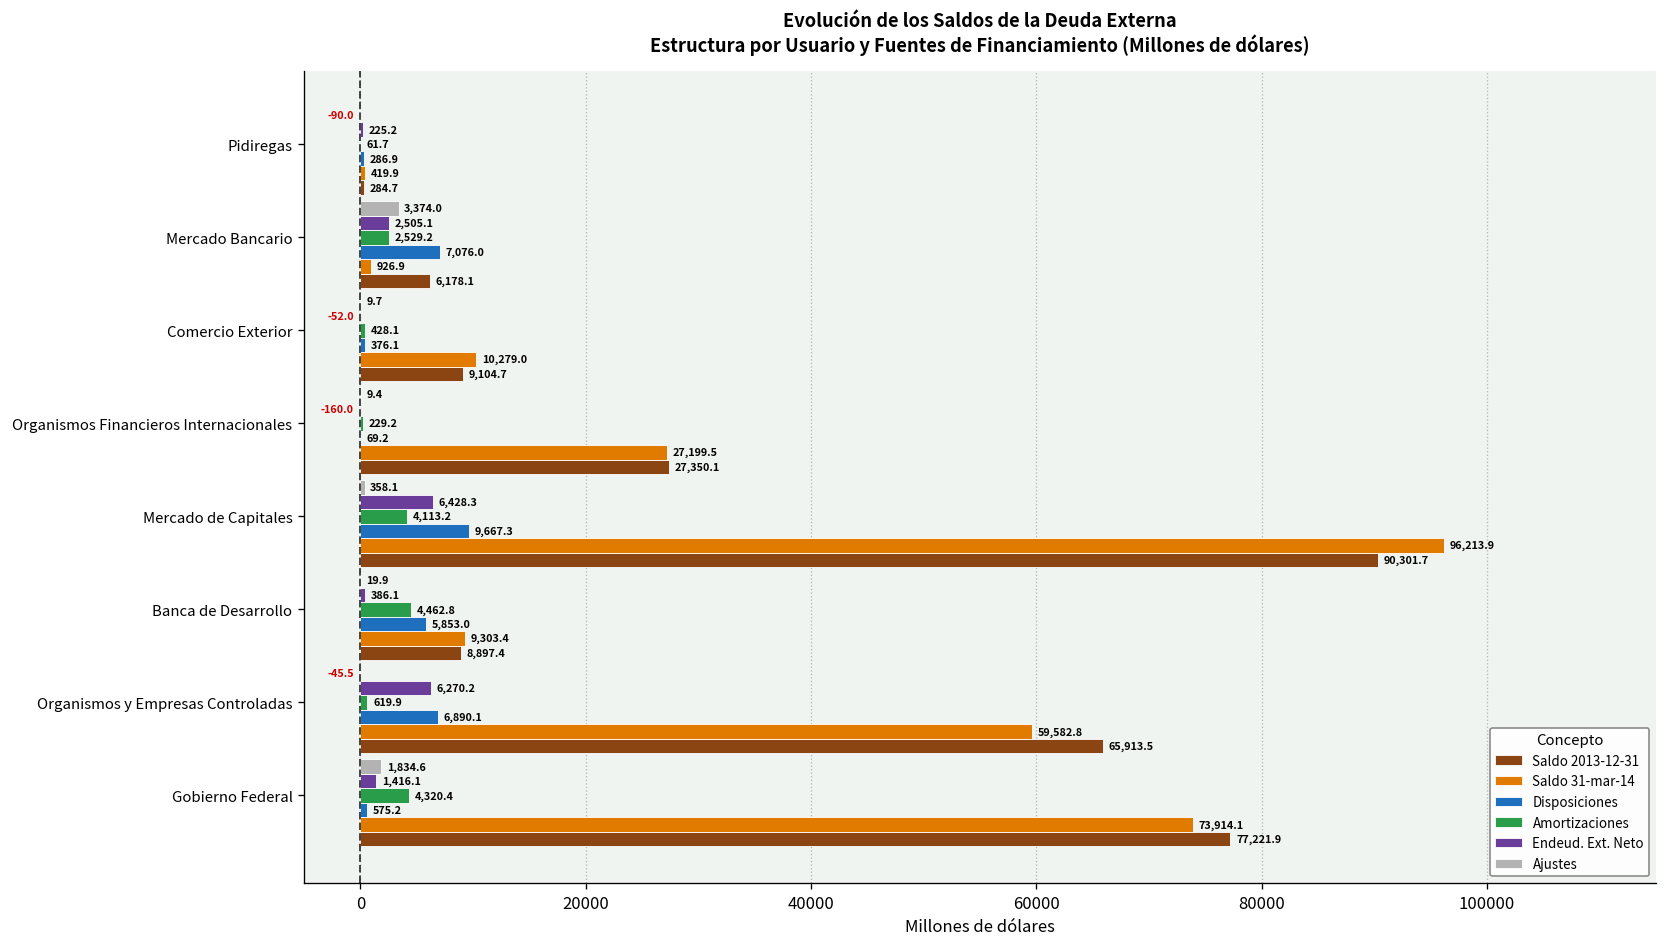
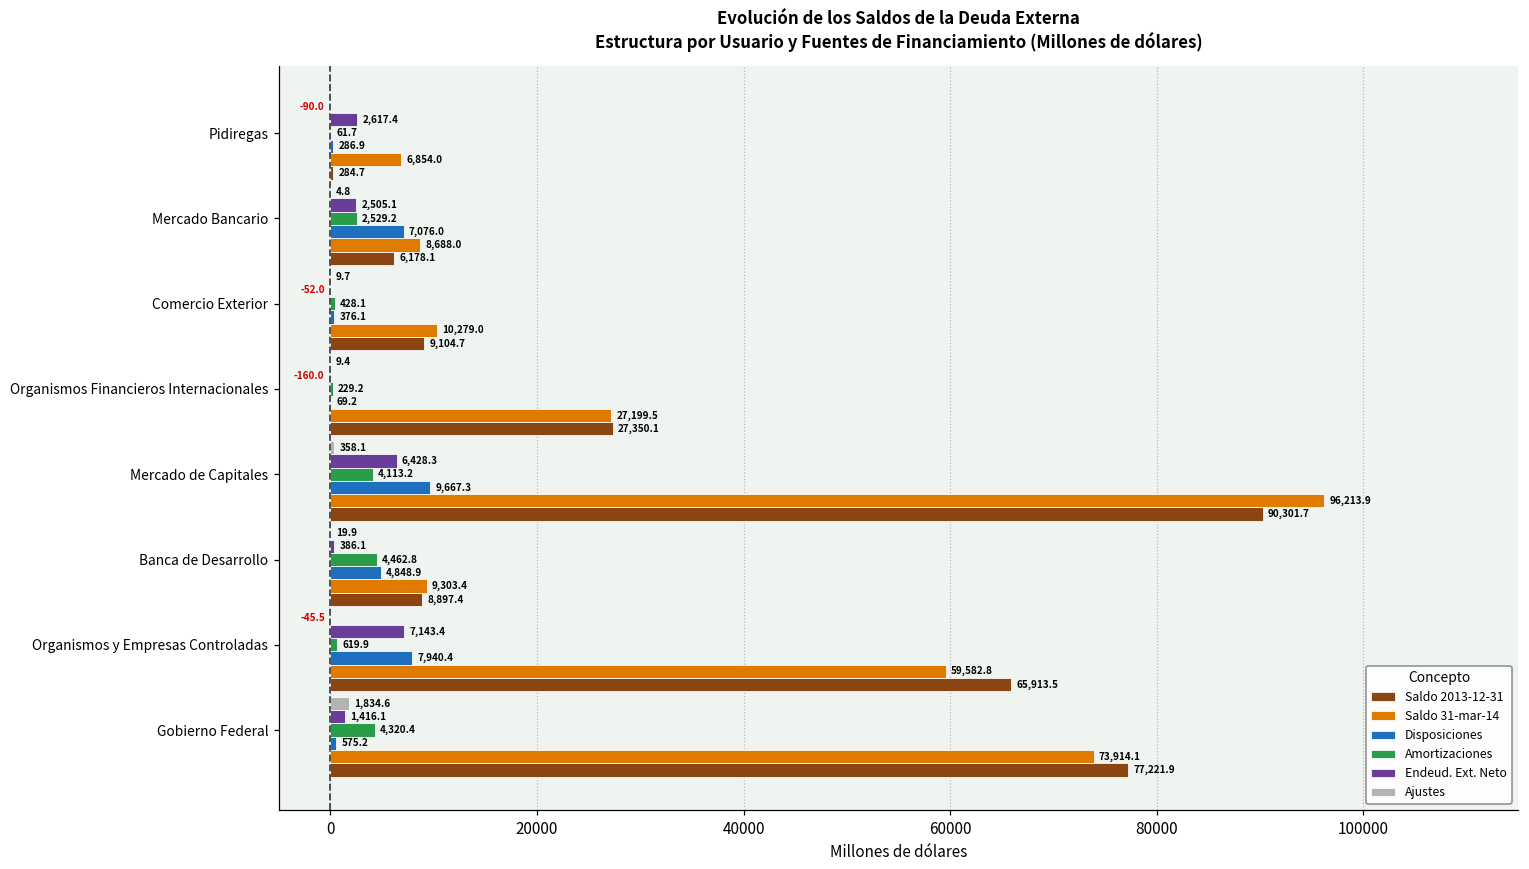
Endeud. Ext. Neto, Pidiregas: 225.2 -> 2,617.4
Saldo 31-mar-14, Pidiregas: 419.9 -> 6,854.0
Ajustes, Mercado Bancario: 3,374.0 -> 4.8
Saldo 31-mar-14, Mercado Bancario: 926.9 -> 8,688.0
Disposiciones, Banca de Desarrollo: 5,853.0 -> 4,848.9
Endeud. Ext. Neto, Organismos y Empresas Controladas: 6,270.2 -> 7,143.4
Disposiciones, Organismos y Empresas Controladas: 6,890.1 -> 7,940.4
